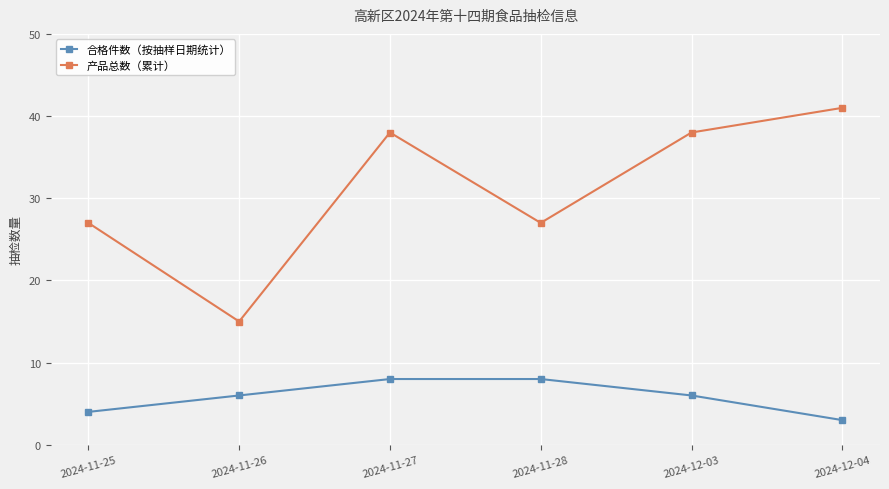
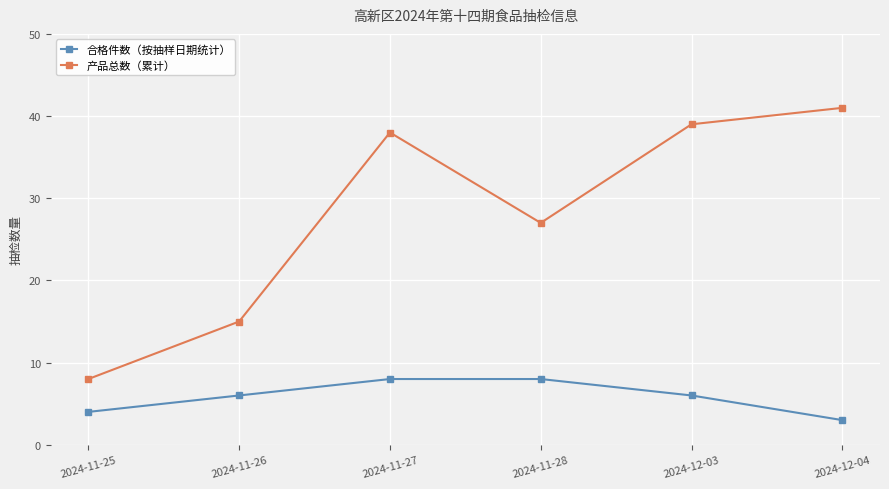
产品总数（累计）, 2024-11-25: 27 -> 8
产品总数（累计）, 2024-12-03: 38 -> 39
